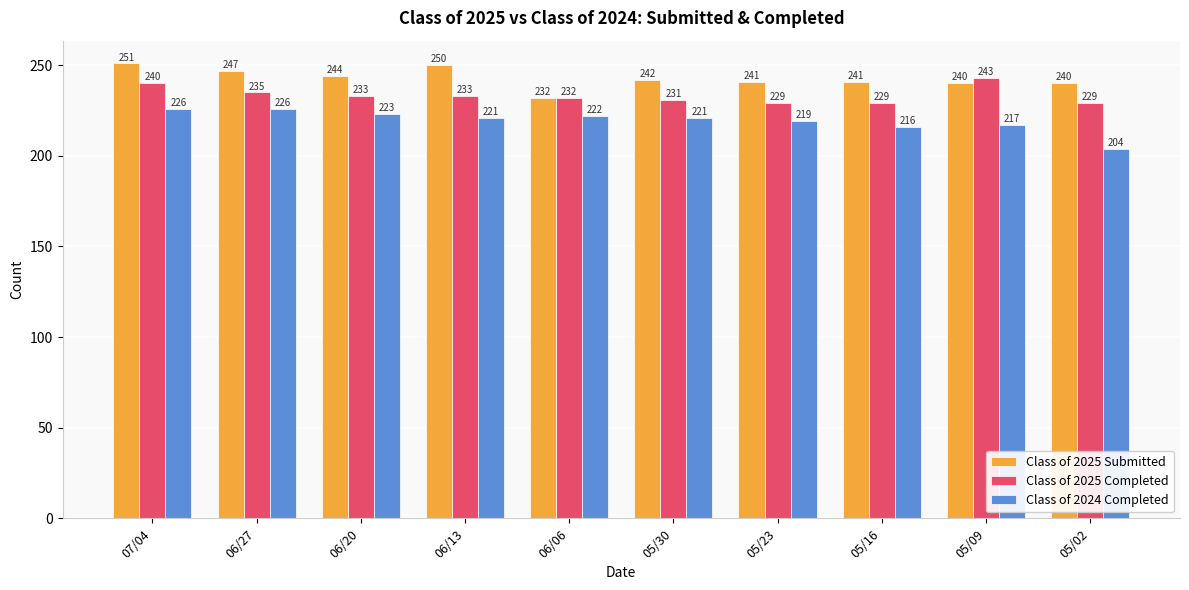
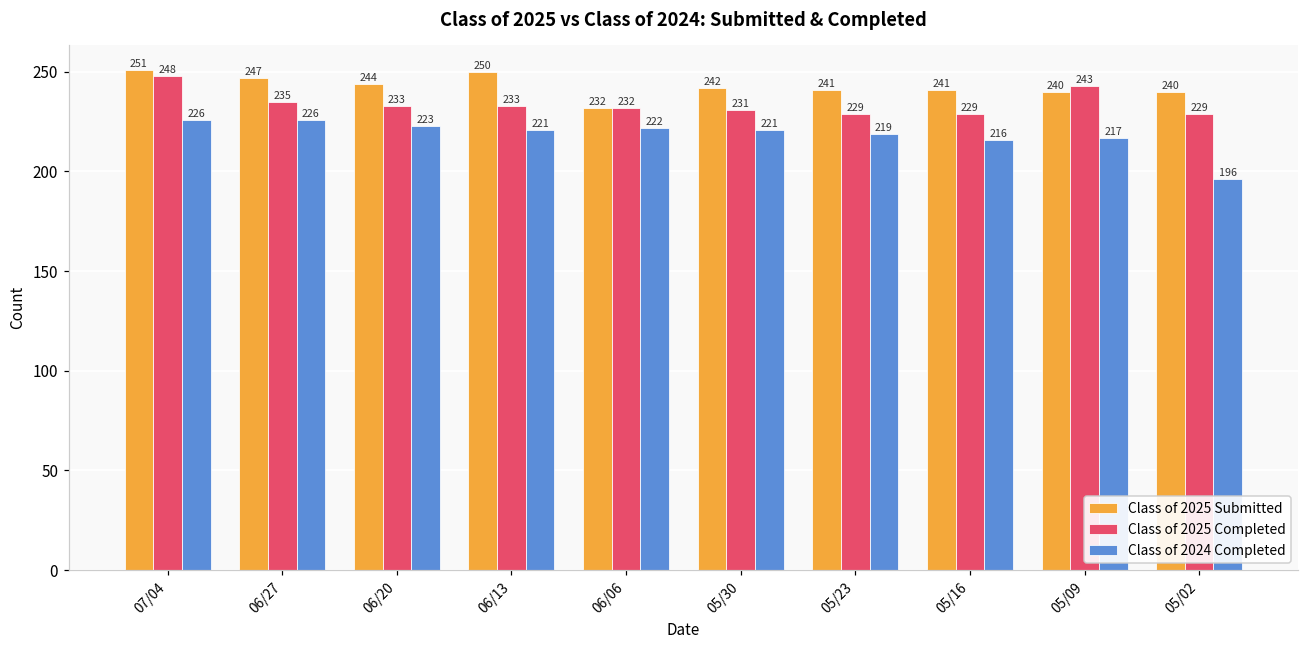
Class of 2025 Completed, 07/04: 240 -> 248
Class of 2024 Completed, 05/02: 204 -> 196
